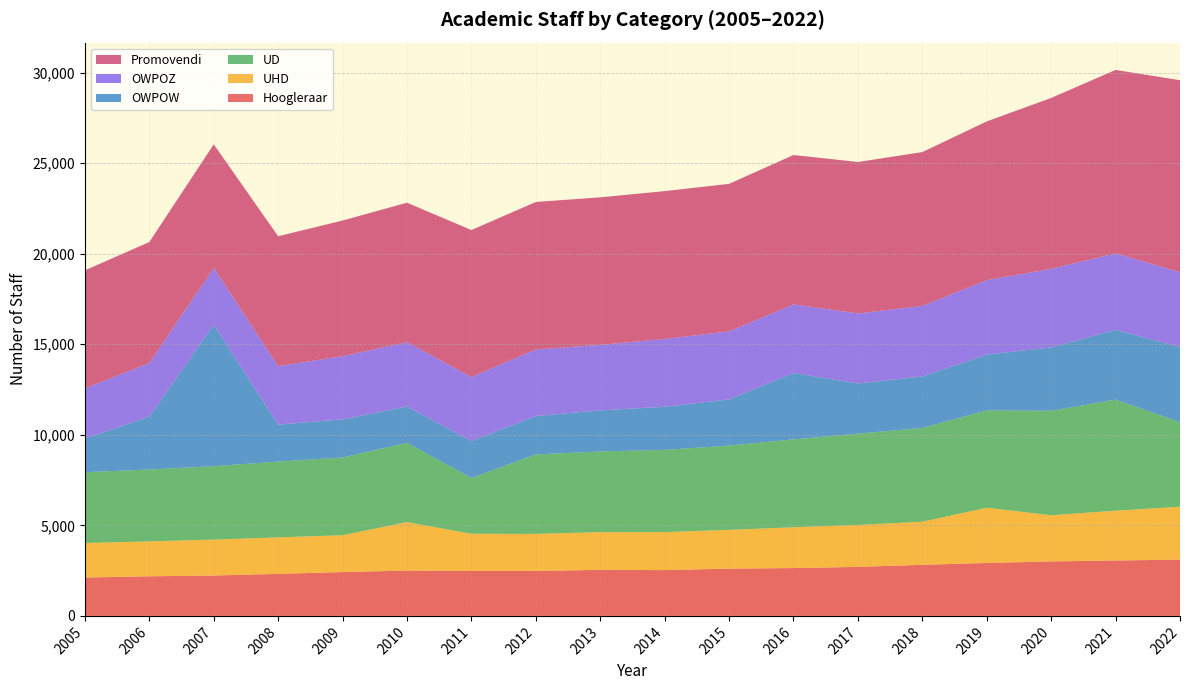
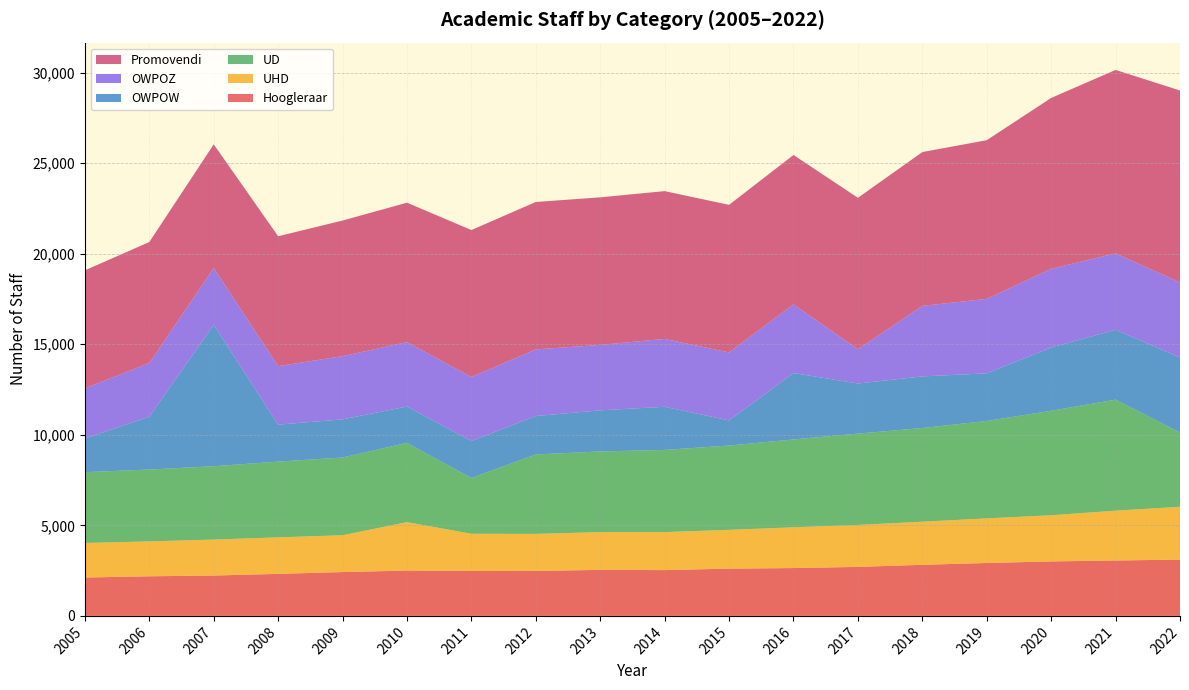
OWPOW, 2015: 2,500 -> 1,400
OWPOZ, 2017: 3,900 -> 1,900
UHD, 2019: 3,100 -> 2,500
OWPOW, 2019: 3,100 -> 2,600
UD, 2022: 4,700 -> 4,100
